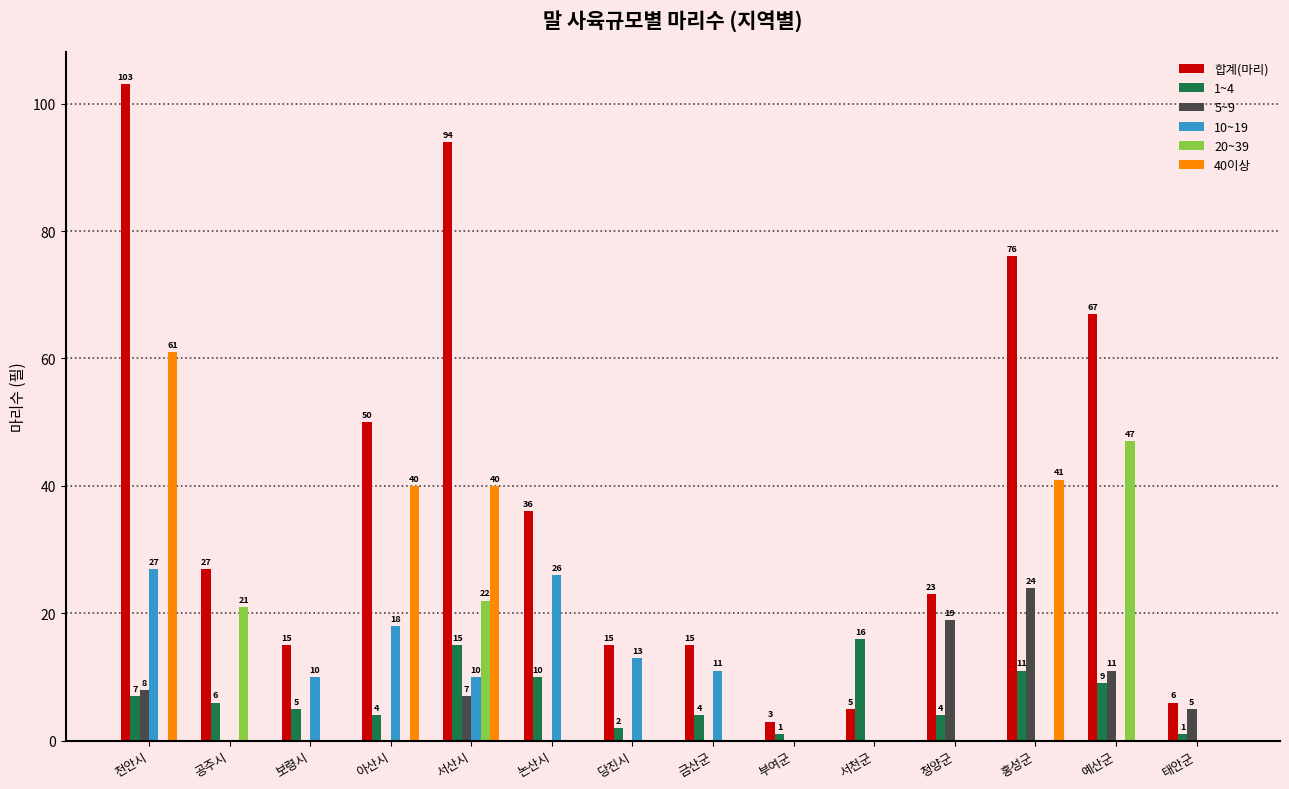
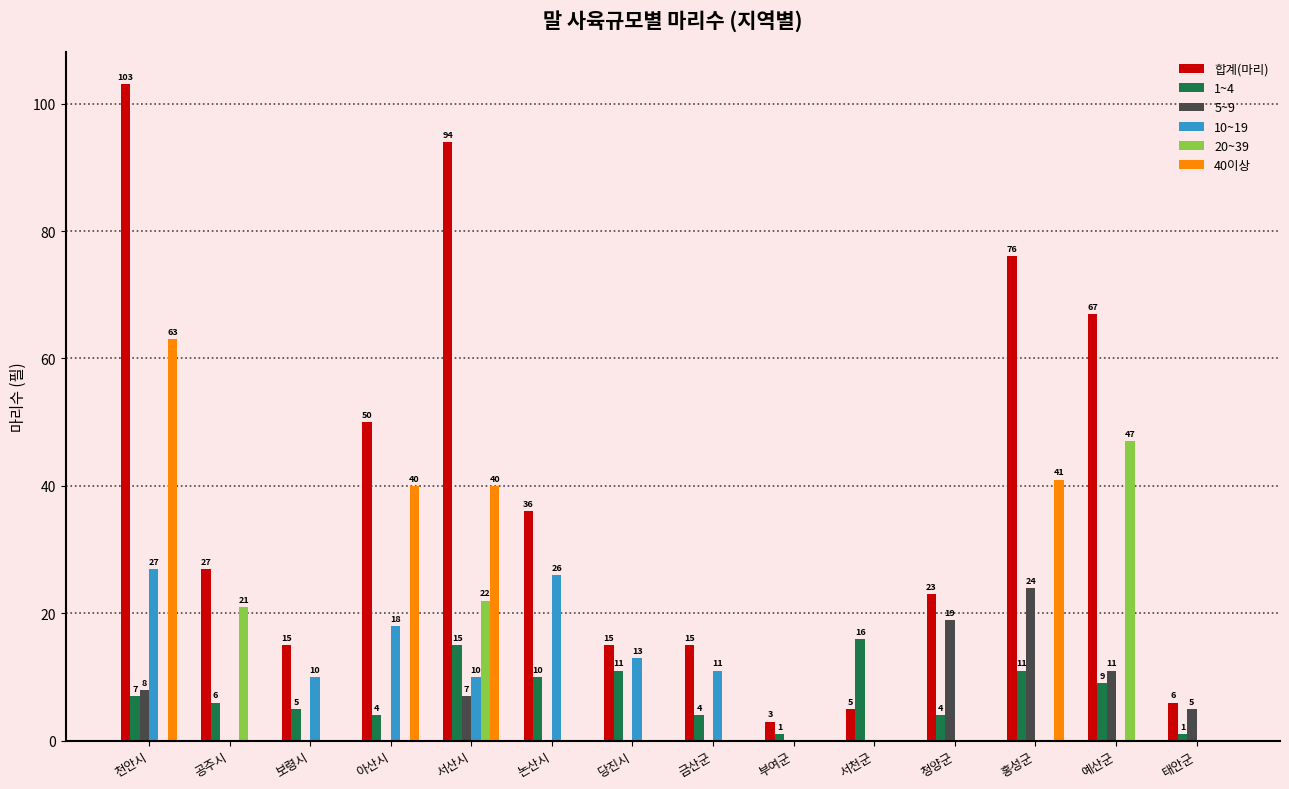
40이상, 천안시: 61 -> 63
1~4, 당진시: 2 -> 11
